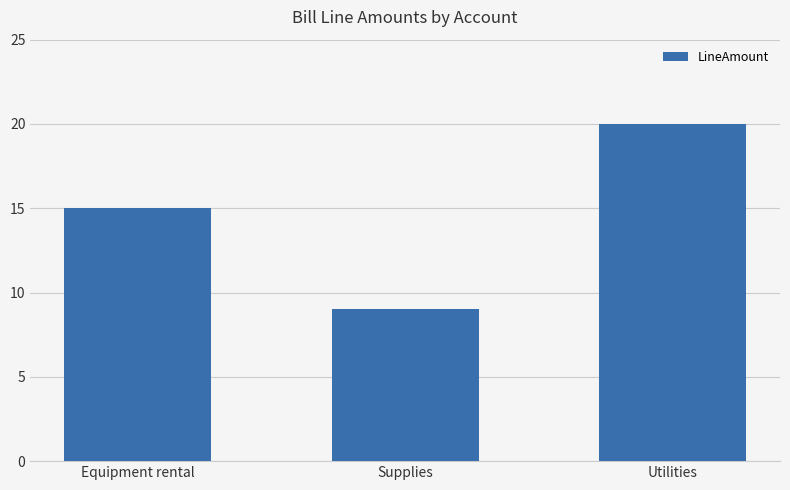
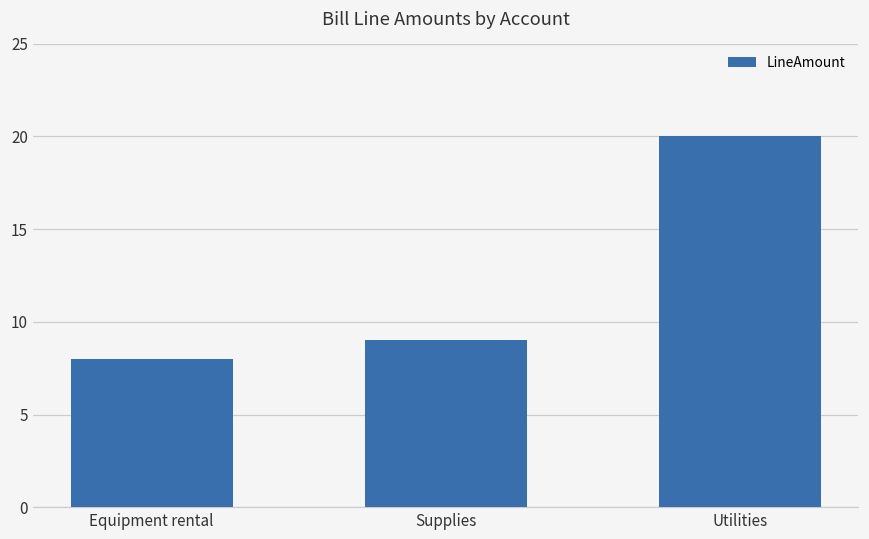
Equipment rental: 15 -> 8
